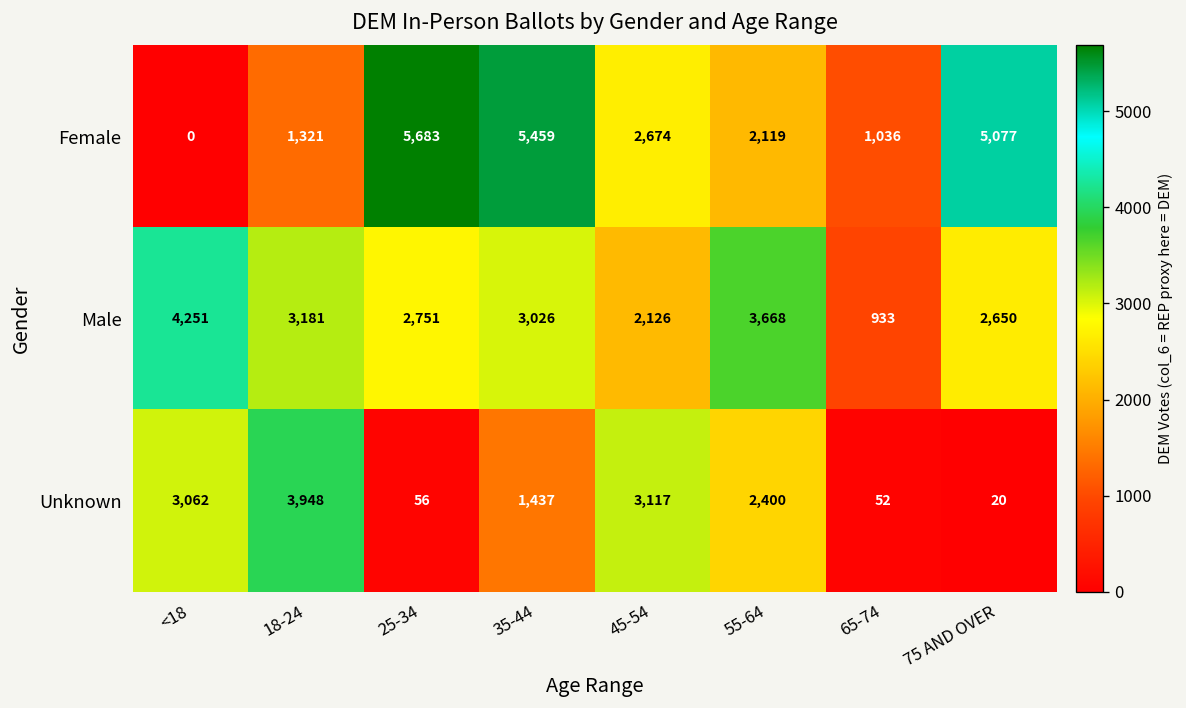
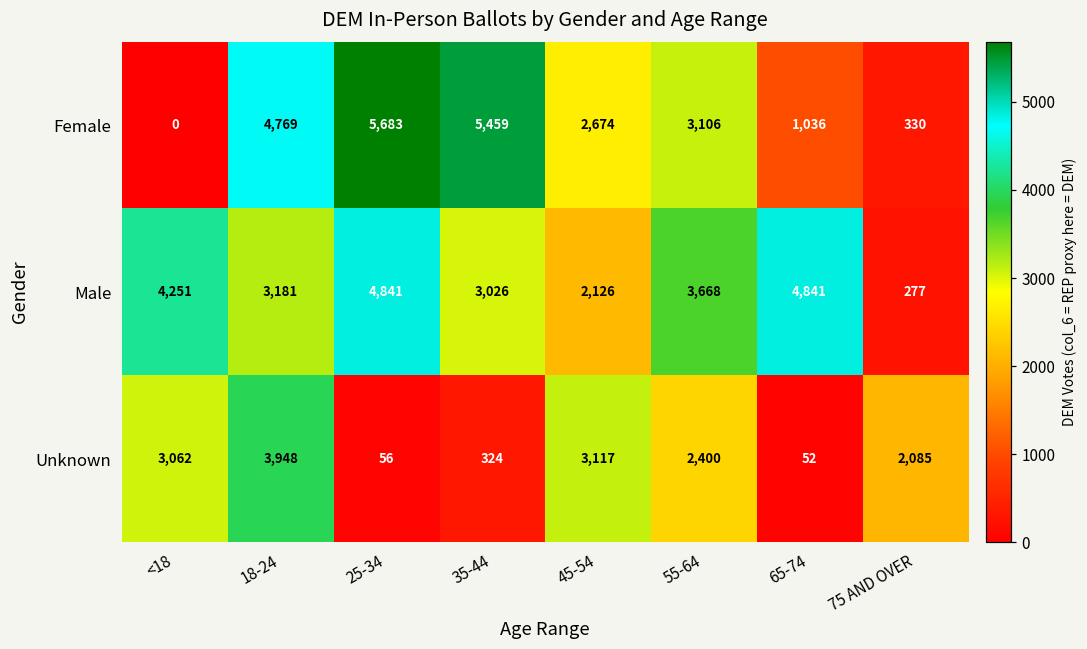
Female, 18-24: 1,321 -> 4,769
Female, 55-64: 2,119 -> 3,106
Female, 75 AND OVER: 5,077 -> 330
Male, 25-34: 2,751 -> 4,841
Male, 65-74: 933 -> 4,841
Male, 75 AND OVER: 2,650 -> 277
Unknown, 35-44: 1,437 -> 324
Unknown, 75 AND OVER: 20 -> 2,085
